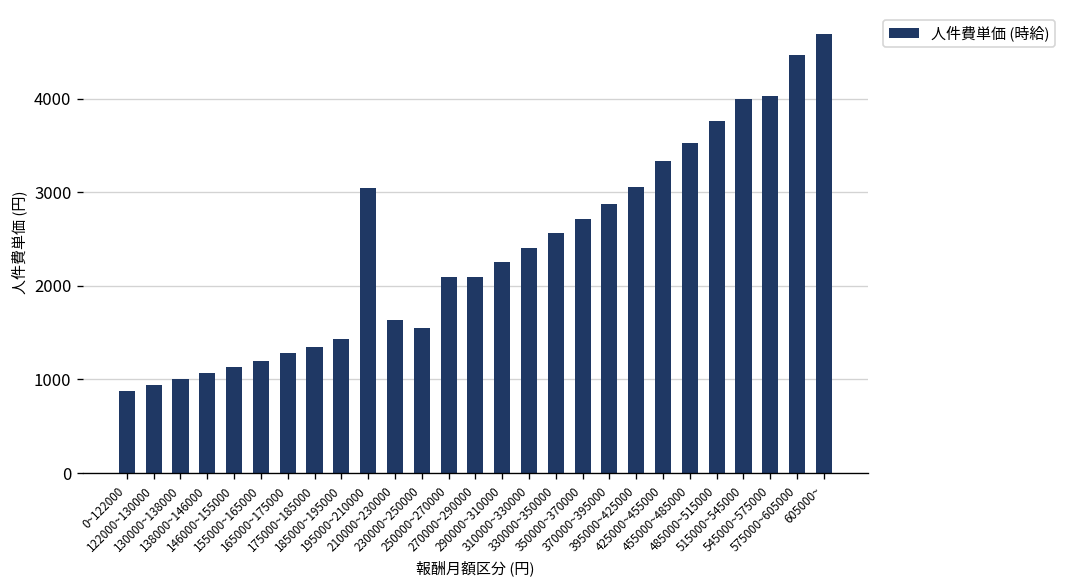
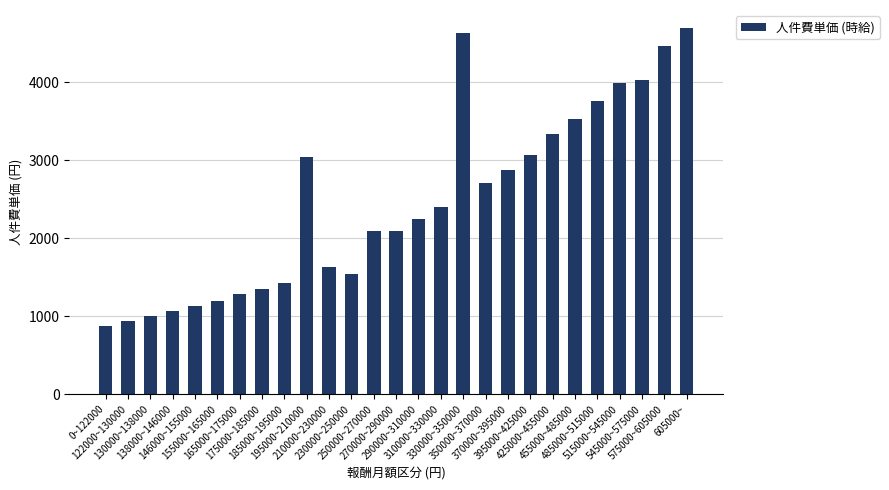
330000~350000: 2600 -> 4600
